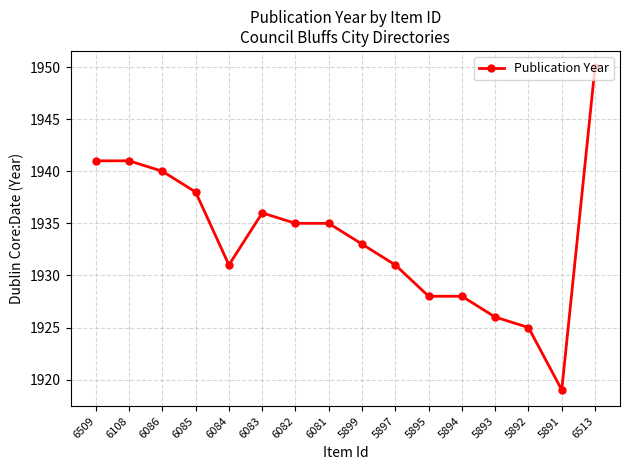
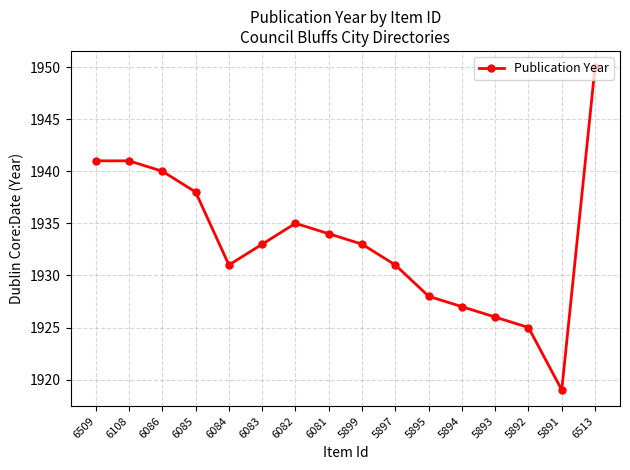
6083: 1936 -> 1933
6081: 1935 -> 1934
5894: 1928 -> 1927
